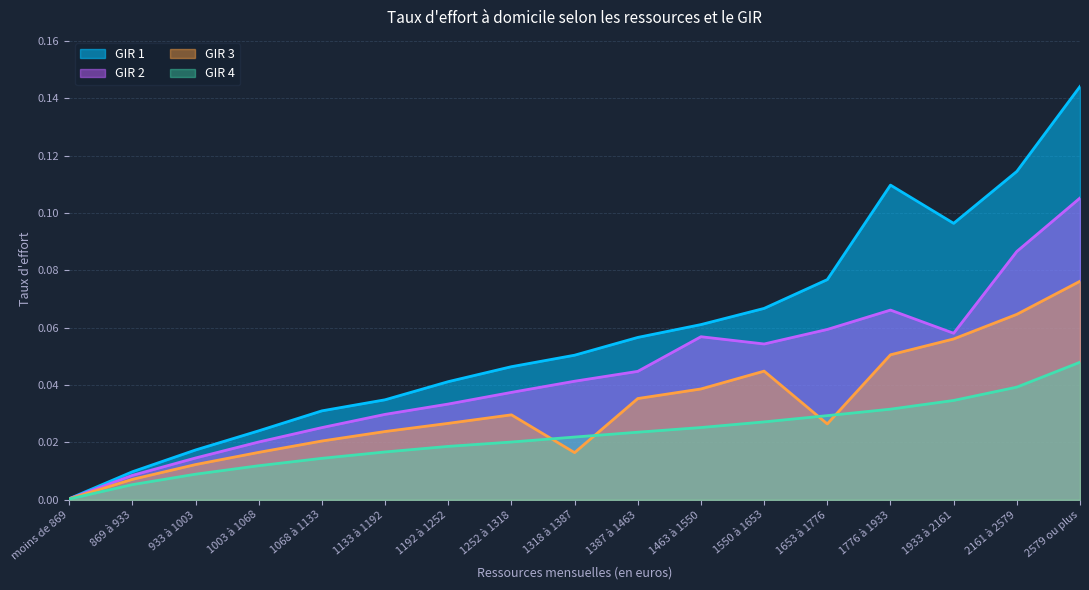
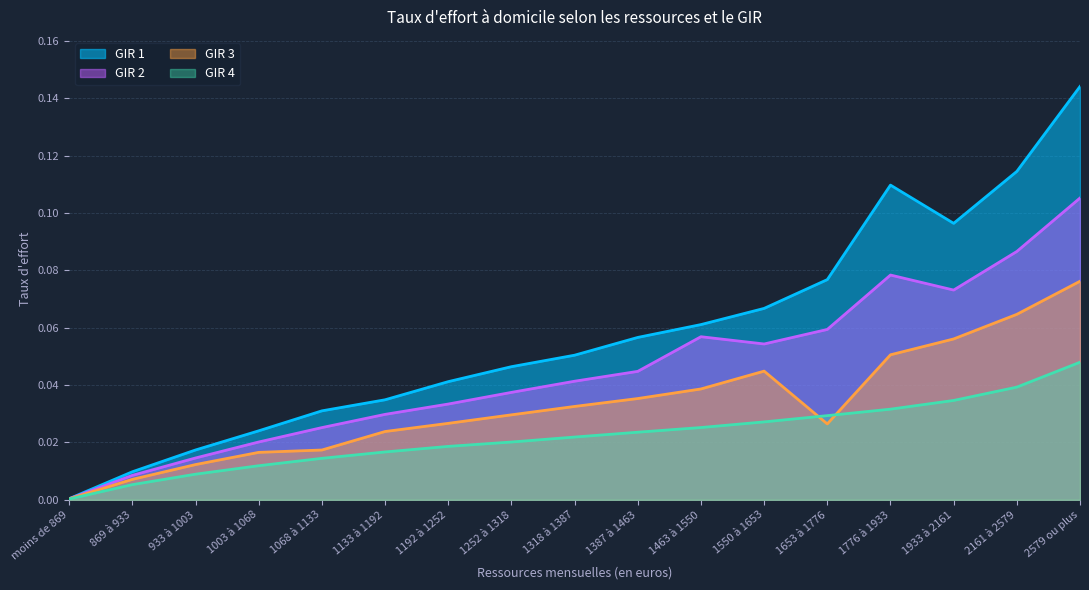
GIR 3, 1068 à 1133: 0.020 -> 0.017
GIR 3, 1318 à 1387: 0.016 -> 0.033
GIR 2, 1776 à 1933: 0.066 -> 0.078
GIR 2, 1933 à 2161: 0.058 -> 0.073
